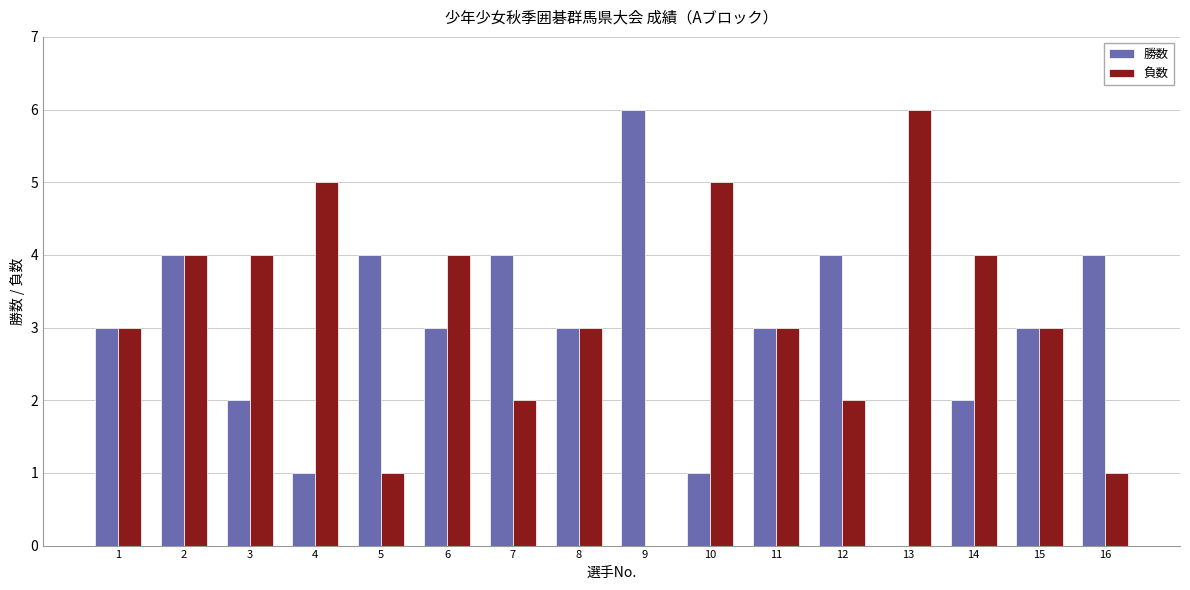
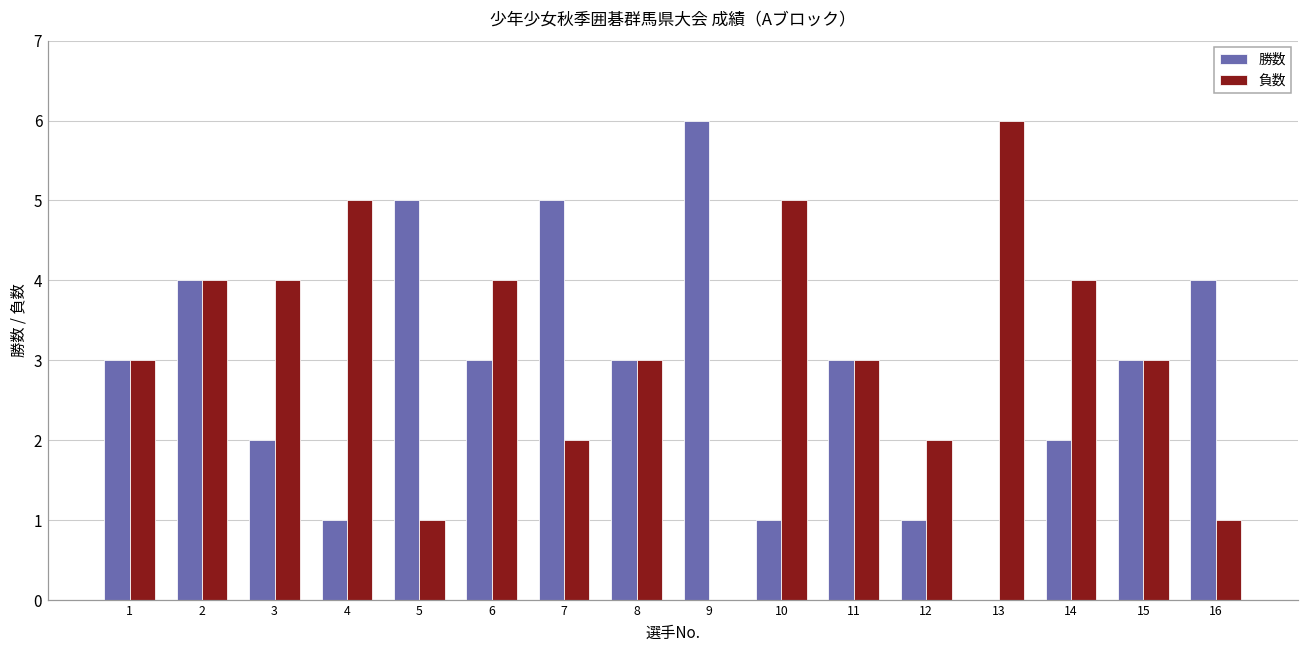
勝数, 5: 4 -> 5
勝数, 7: 4 -> 5
勝数, 12: 4 -> 1
